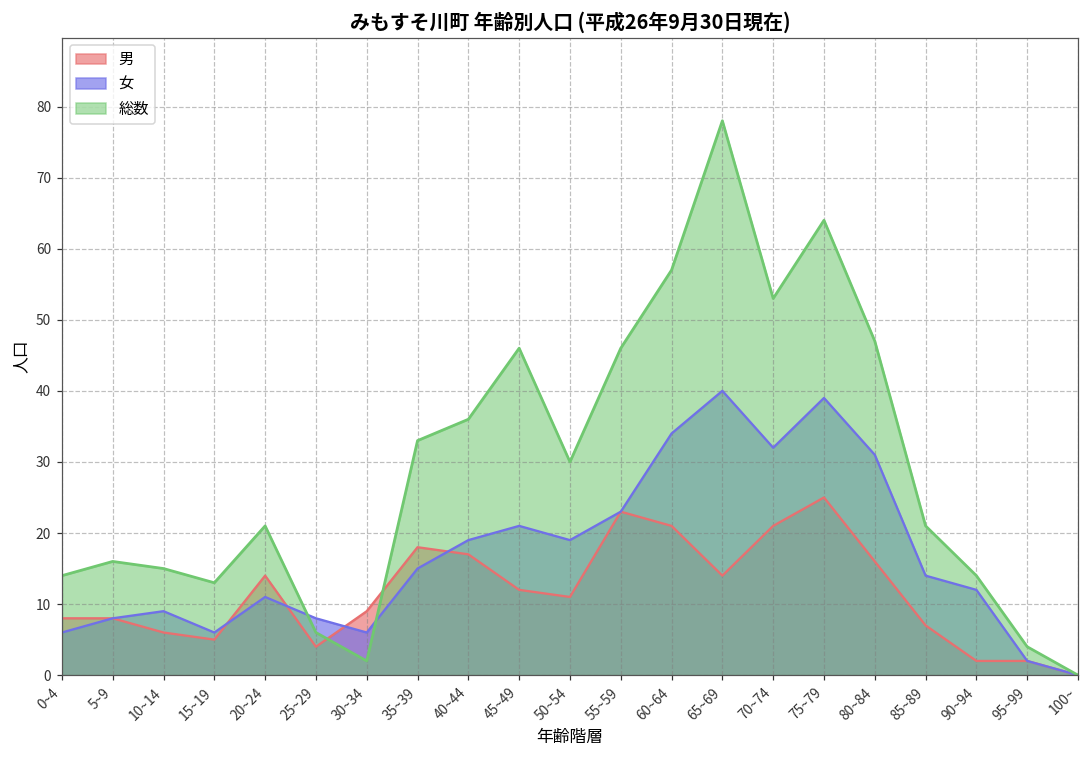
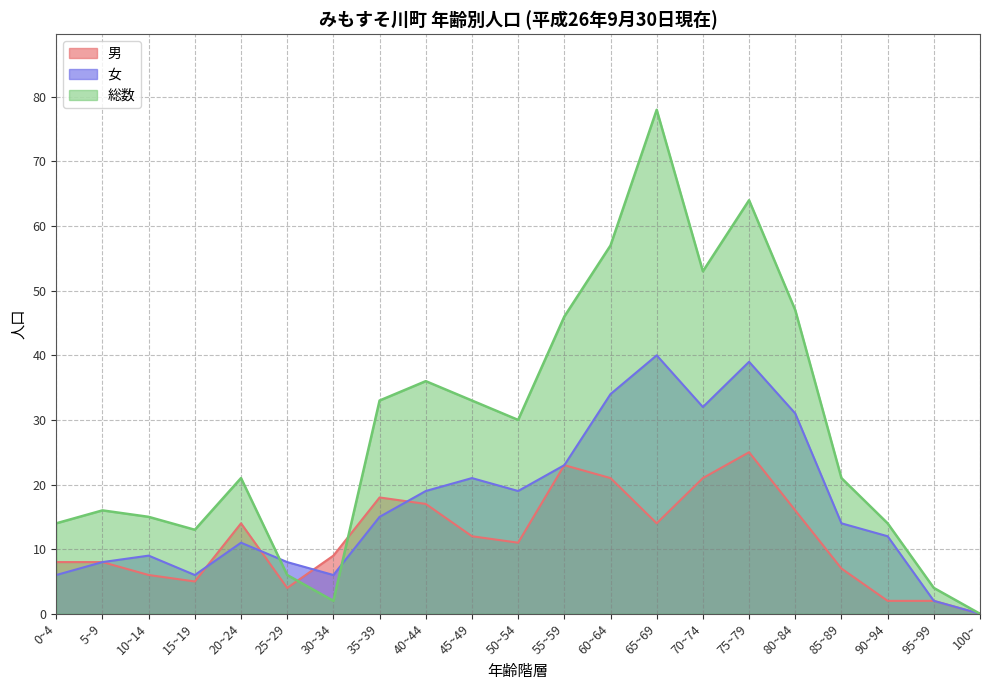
総数, 45~49: 46 -> 33
